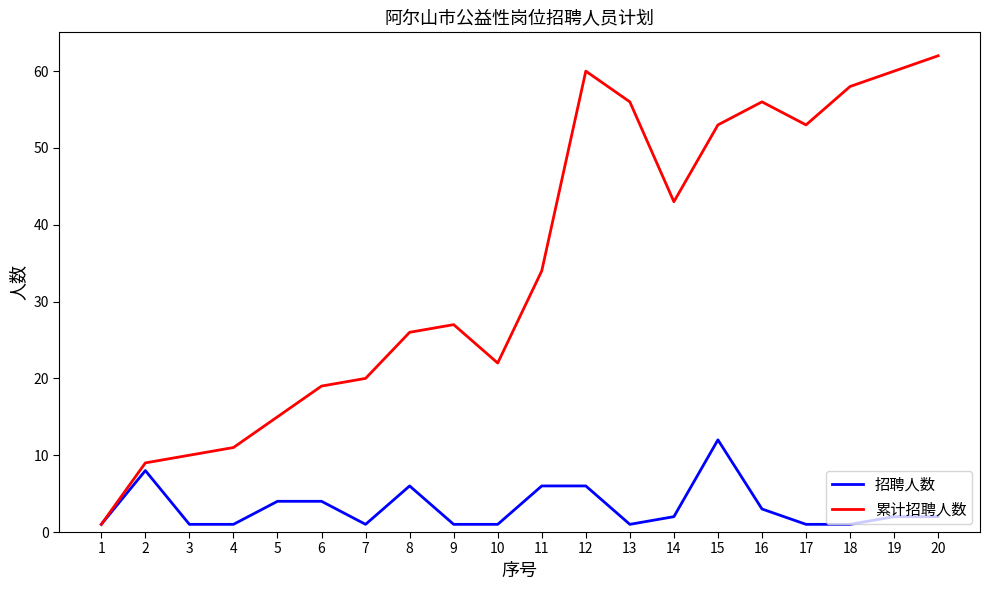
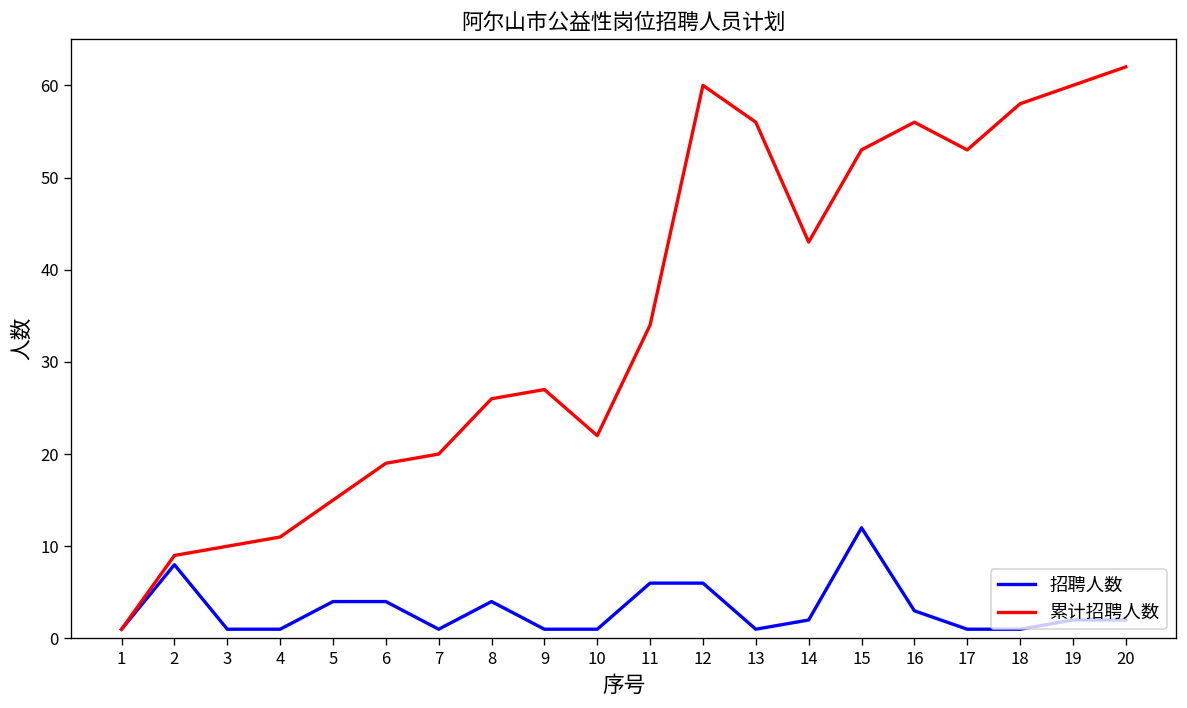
招聘人数, 8: 6 -> 4
